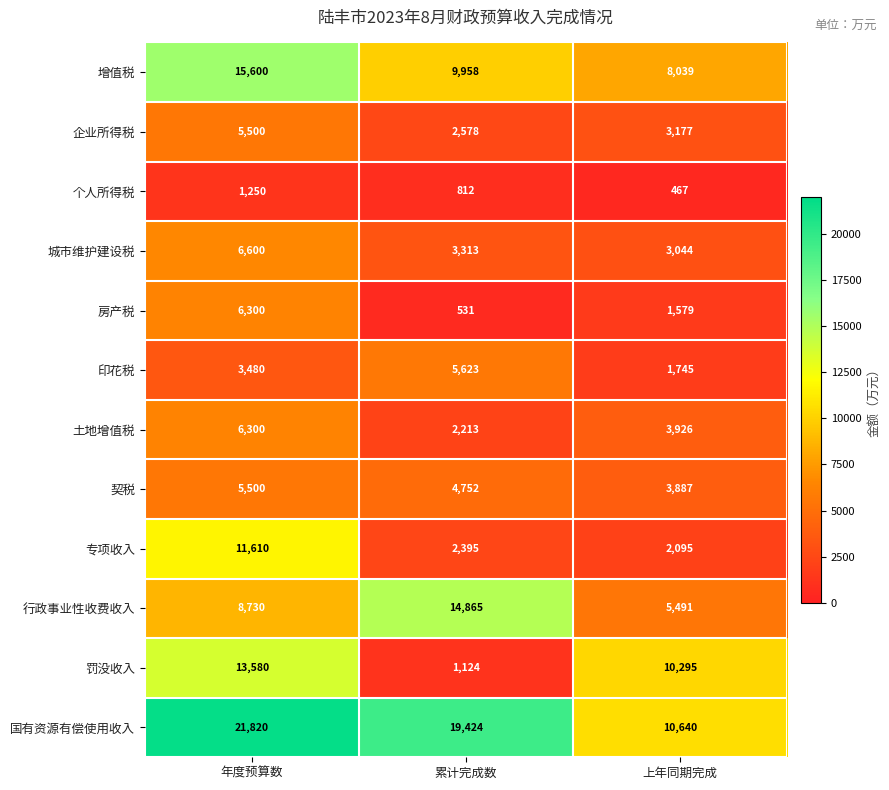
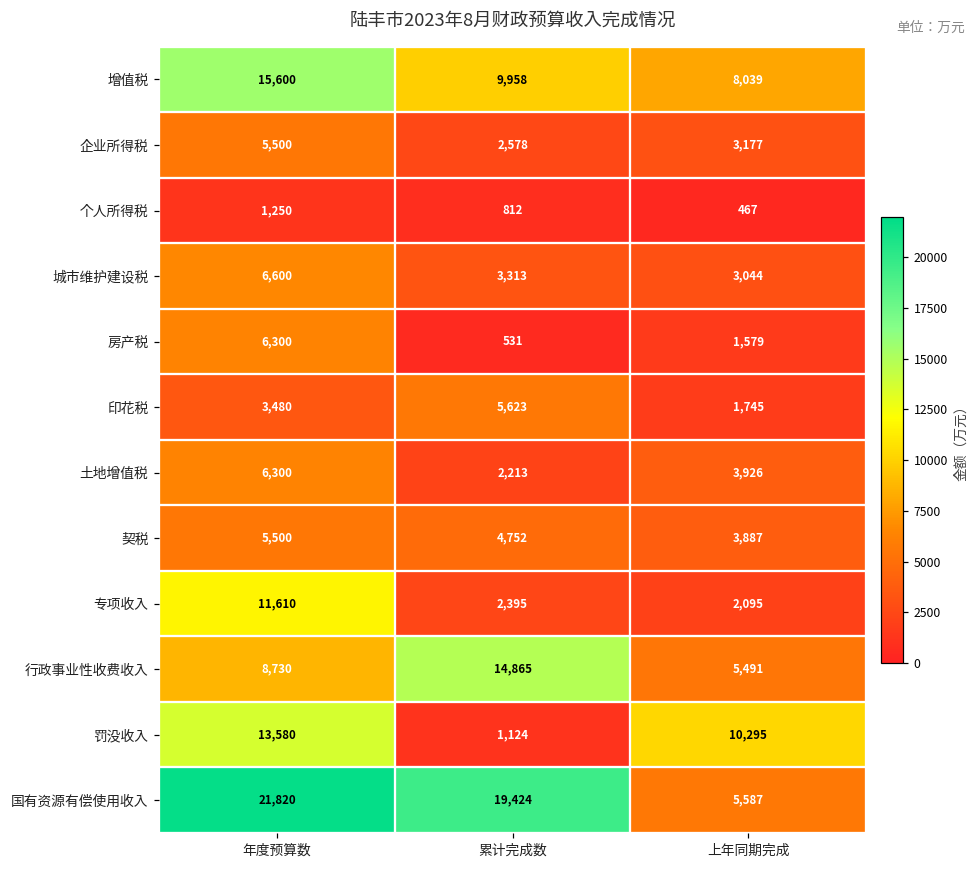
国有资源有偿使用收入, 上年同期完成: 10,640 -> 5,587
